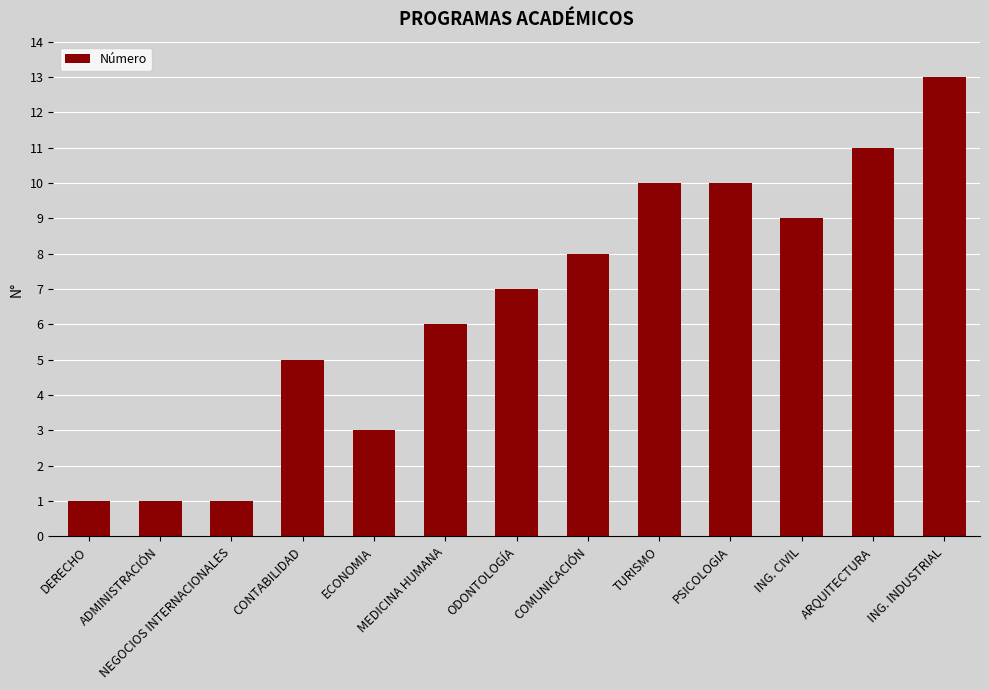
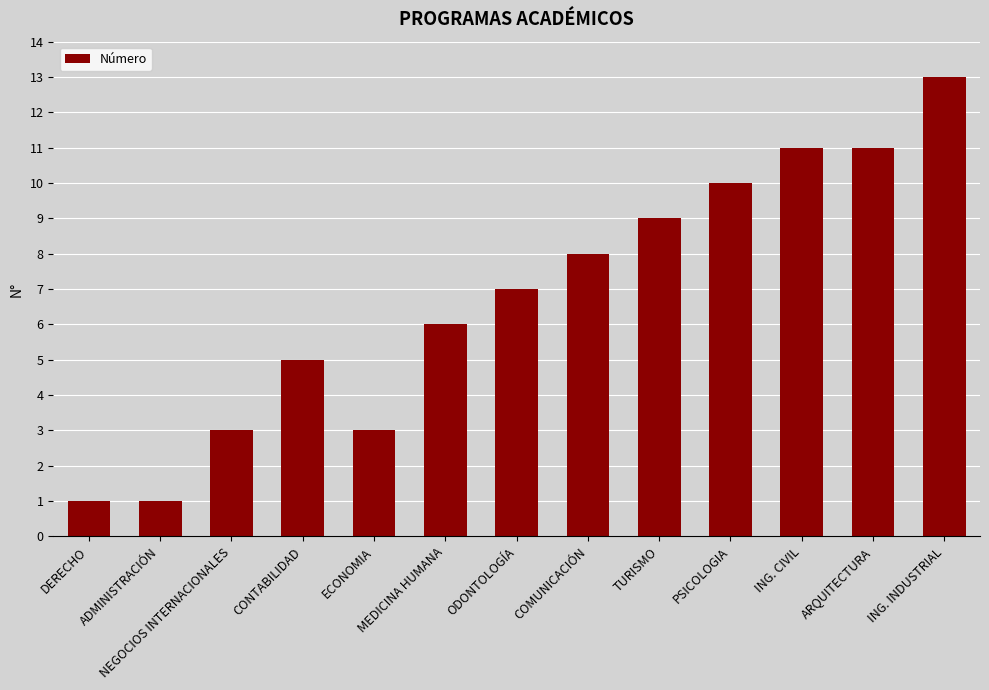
NEGOCIOS INTERNACIONALES: 1 -> 3
TURISMO: 10 -> 9
ING. CIVIL: 9 -> 11
